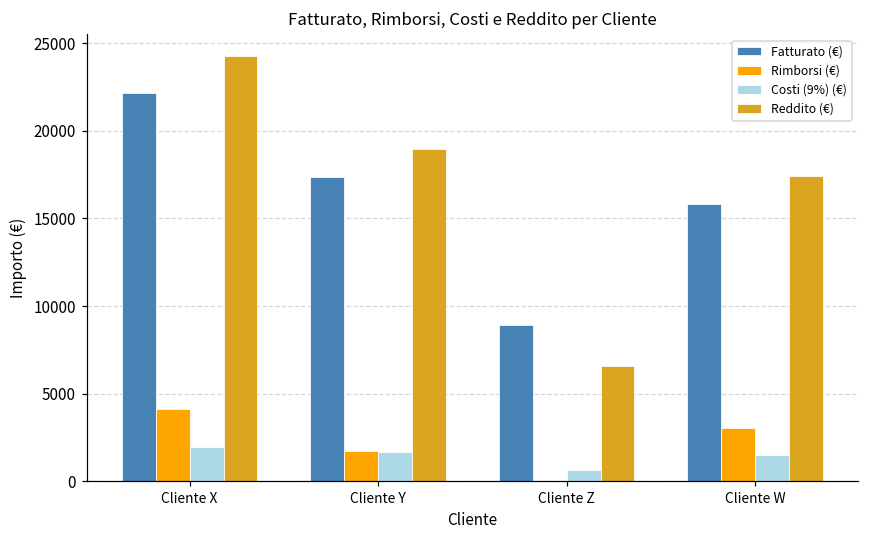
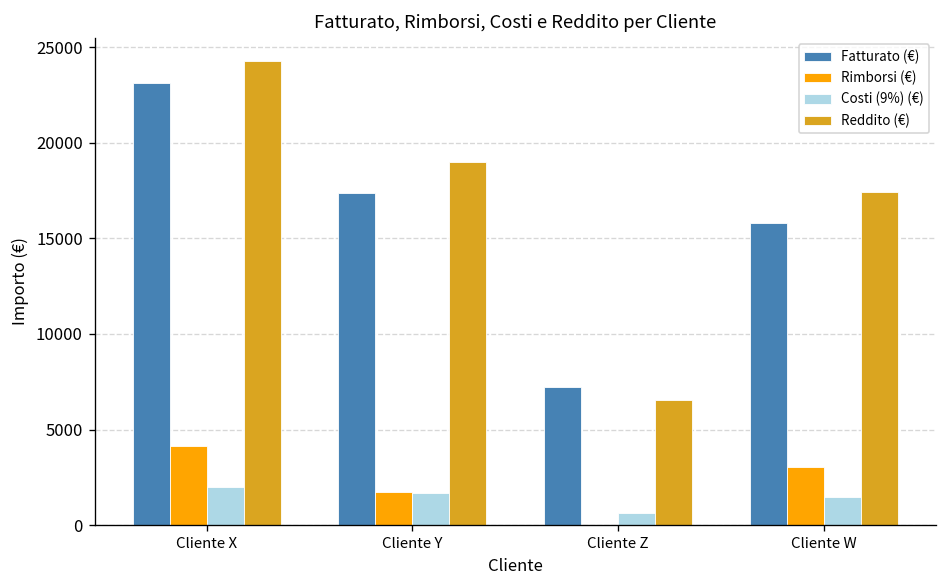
Fatturato (€), Cliente X: 22200 -> 23100
Fatturato (€), Cliente Z: 8900 -> 7200
